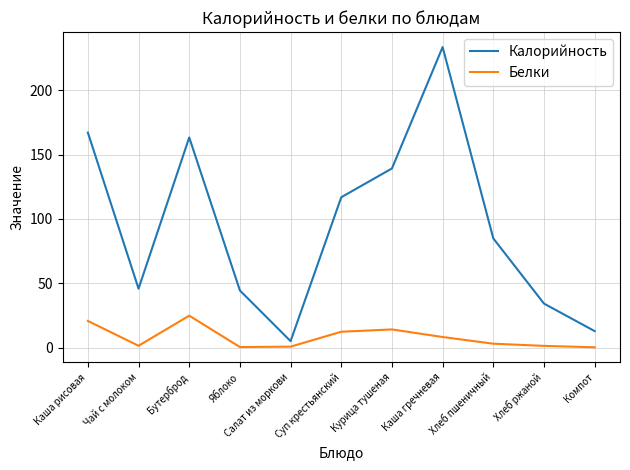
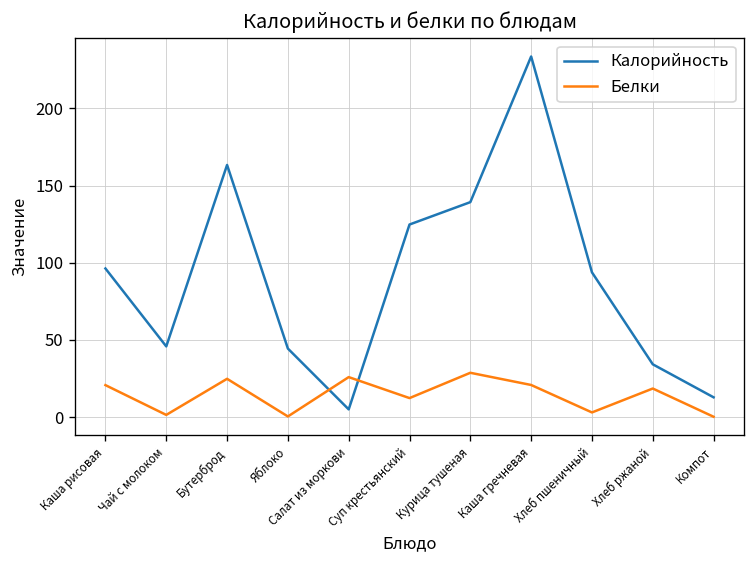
Калорийность, Каша рисовая: 167 -> 96
Белки, Салат из моркови: 1 -> 26
Калорийность, Суп крестьянский: 117 -> 125
Белки, Курица тушеная: 14 -> 29
Белки, Каша гречневая: 8 -> 21
Калорийность, Хлеб пшеничный: 85 -> 94
Белки, Хлеб ржаной: 1 -> 19
